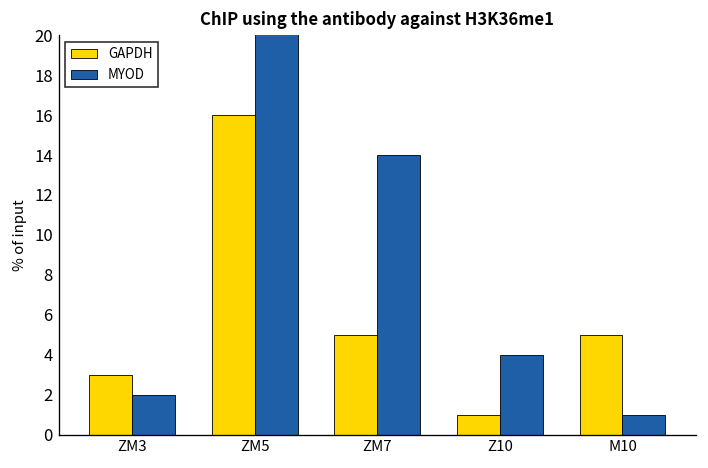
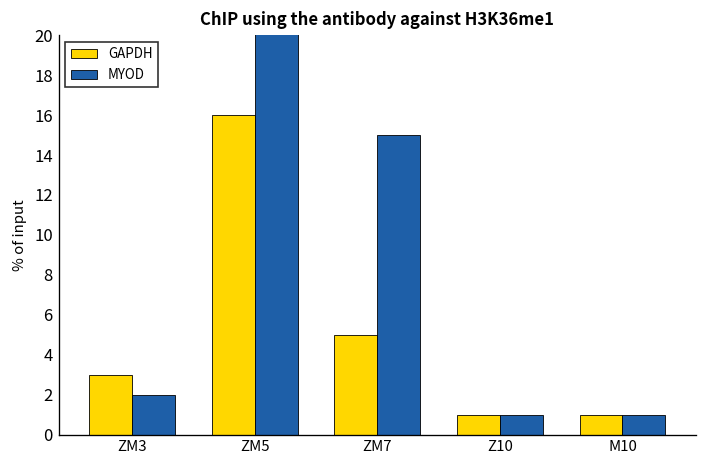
MYOD, ZM7: 14 -> 15
MYOD, Z10: 4 -> 1
GAPDH, M10: 5 -> 1
